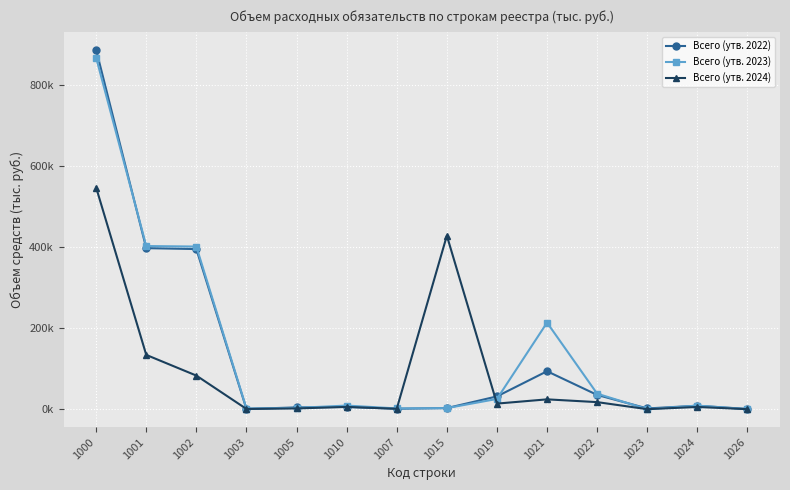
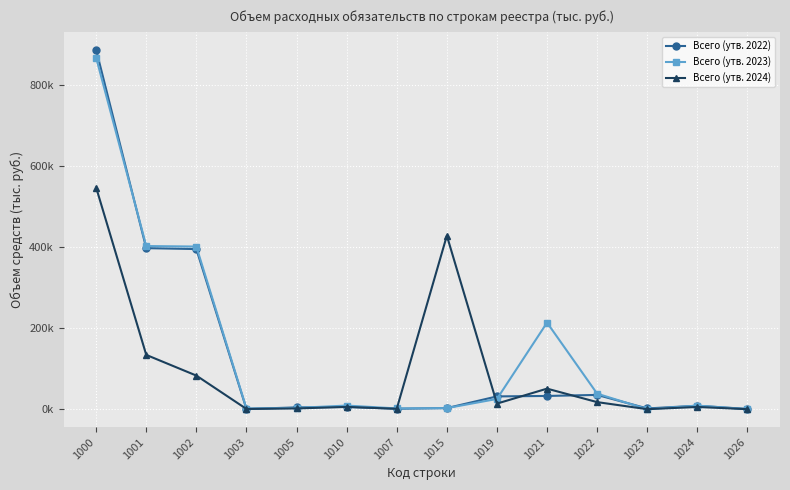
Всего (утв. 2022), 1021: 90000 -> 30000
Всего (утв. 2024), 1021: 20000 -> 50000
